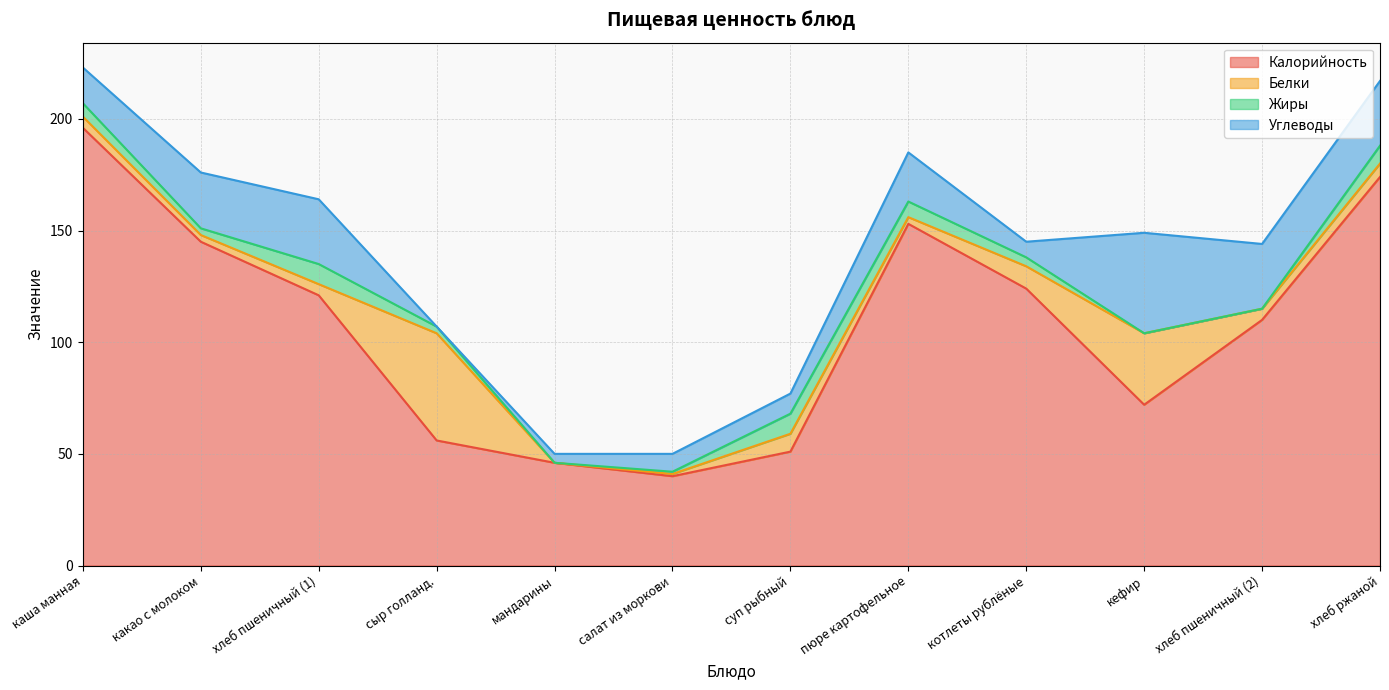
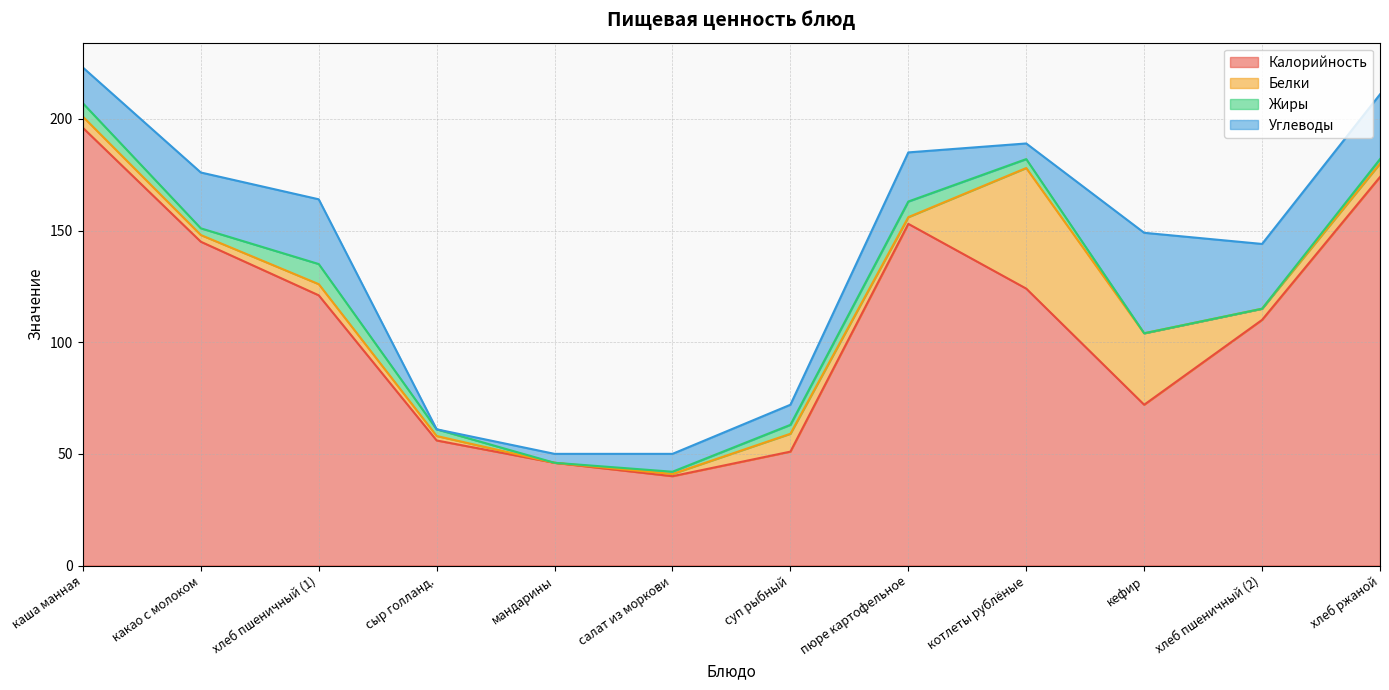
Белки, сыр голланд.: 48 -> 2
Жиры, суп рыбный: 9 -> 4
Белки, котлеты рублёные: 10 -> 54
Жиры, хлеб ржаной: 8 -> 2
